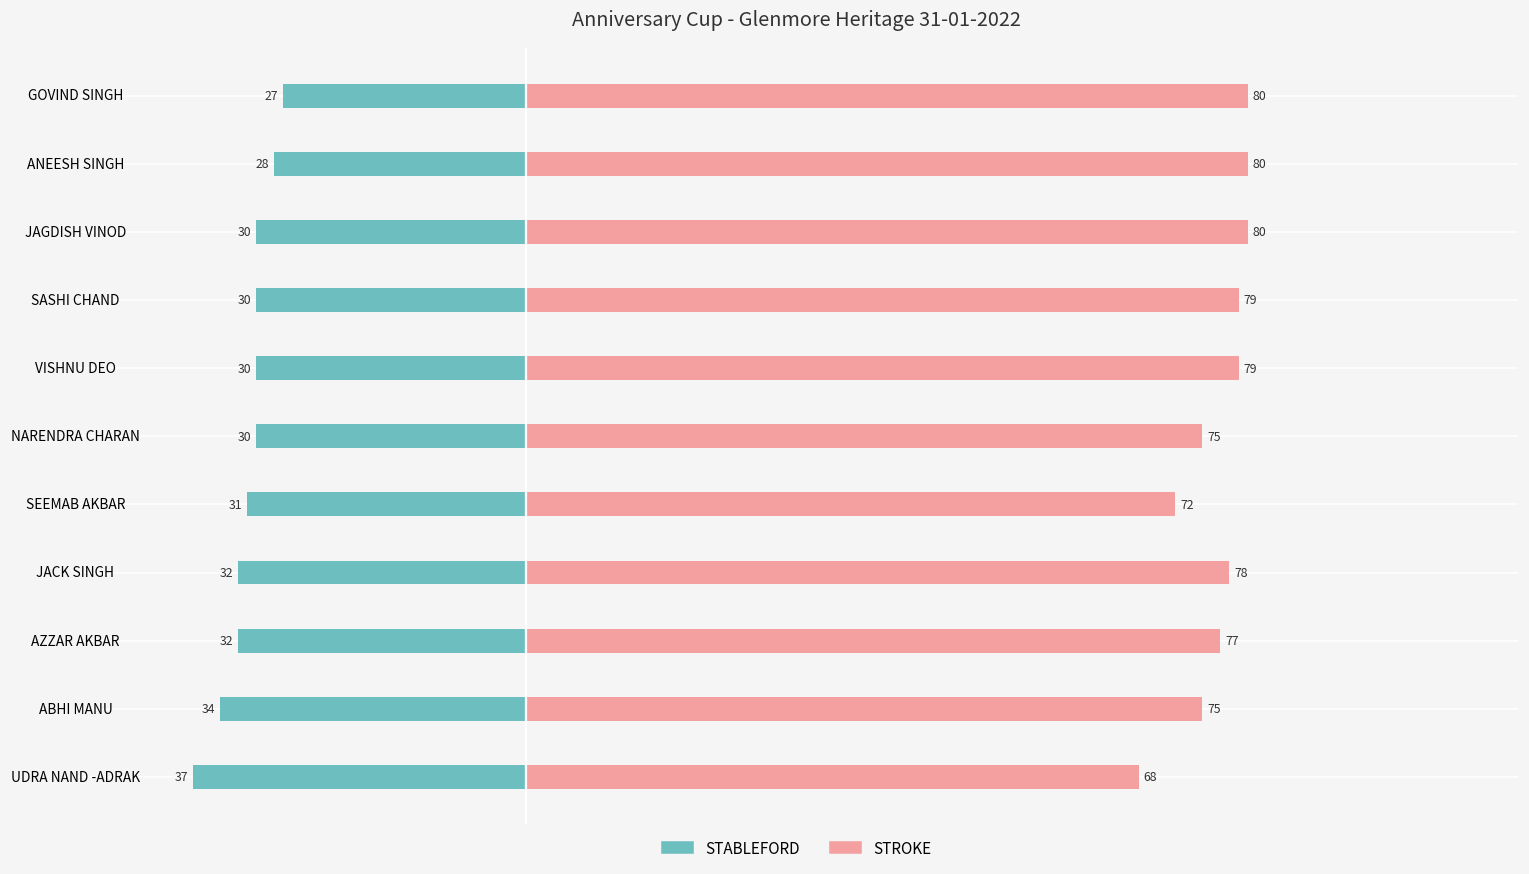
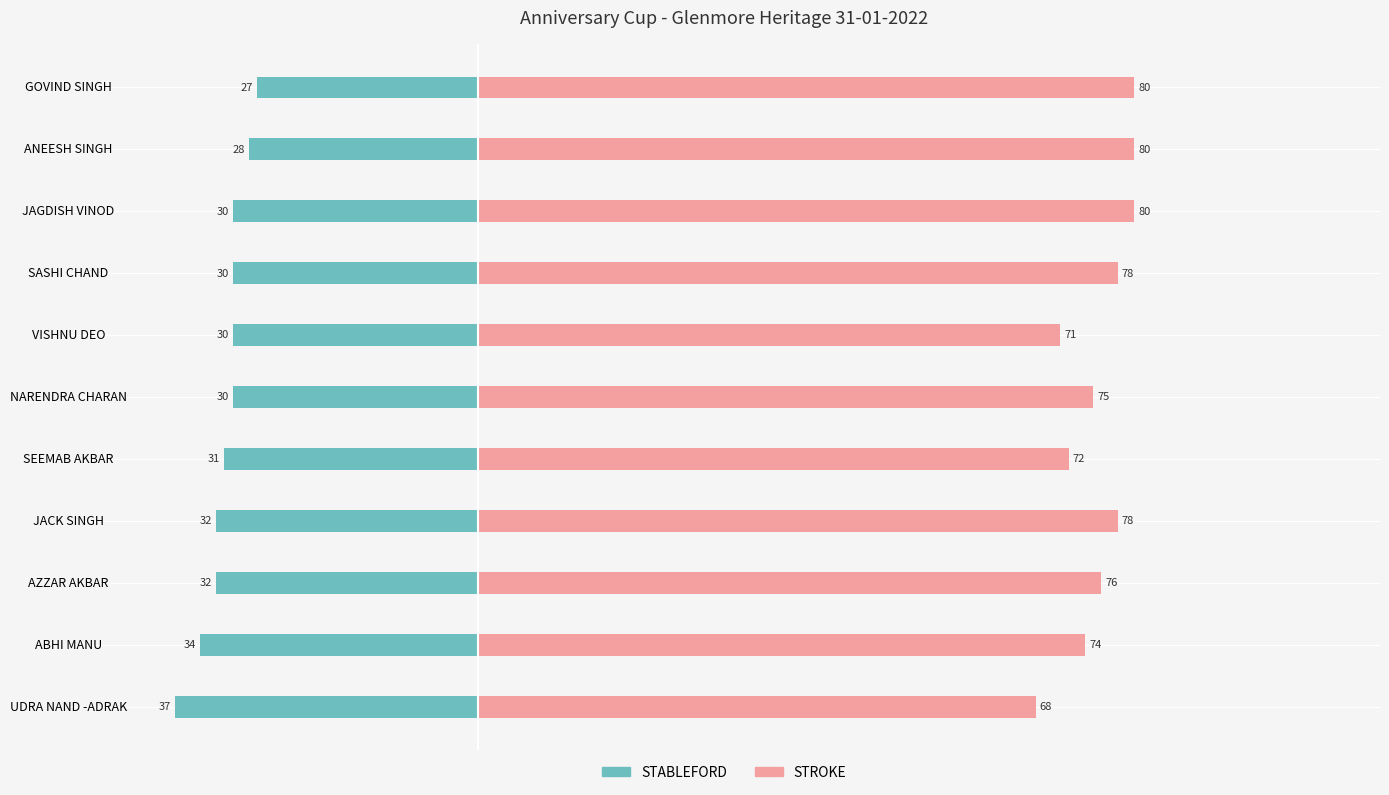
STROKE, SASHI CHAND: 79 -> 78
STROKE, VISHNU DEO: 79 -> 71
STROKE, AZZAR AKBAR: 77 -> 76
STROKE, ABHI MANU: 75 -> 74
